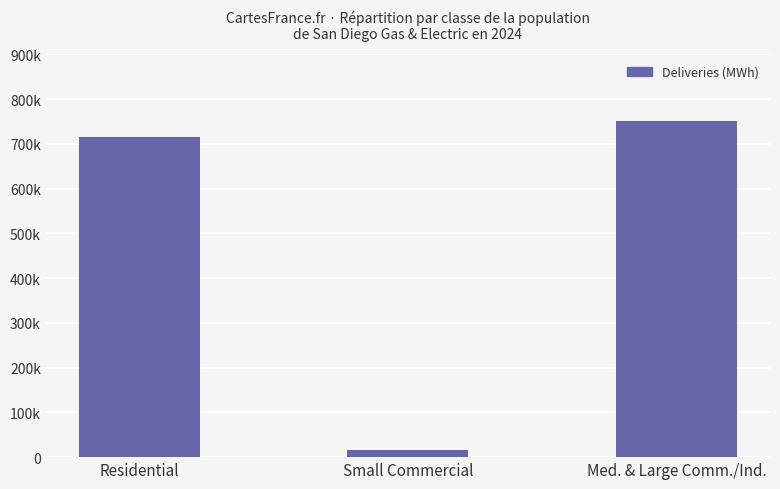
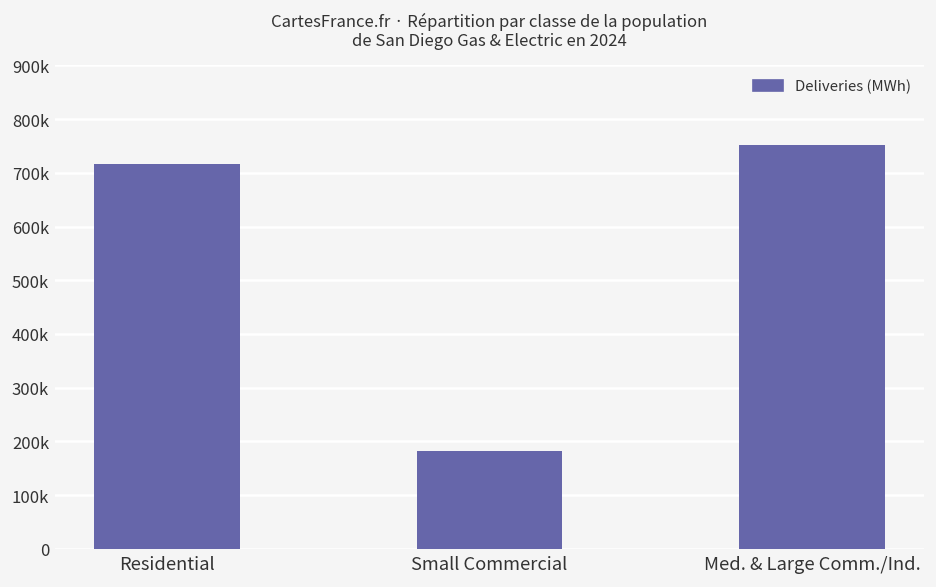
Small Commercial: 20000 -> 180000
